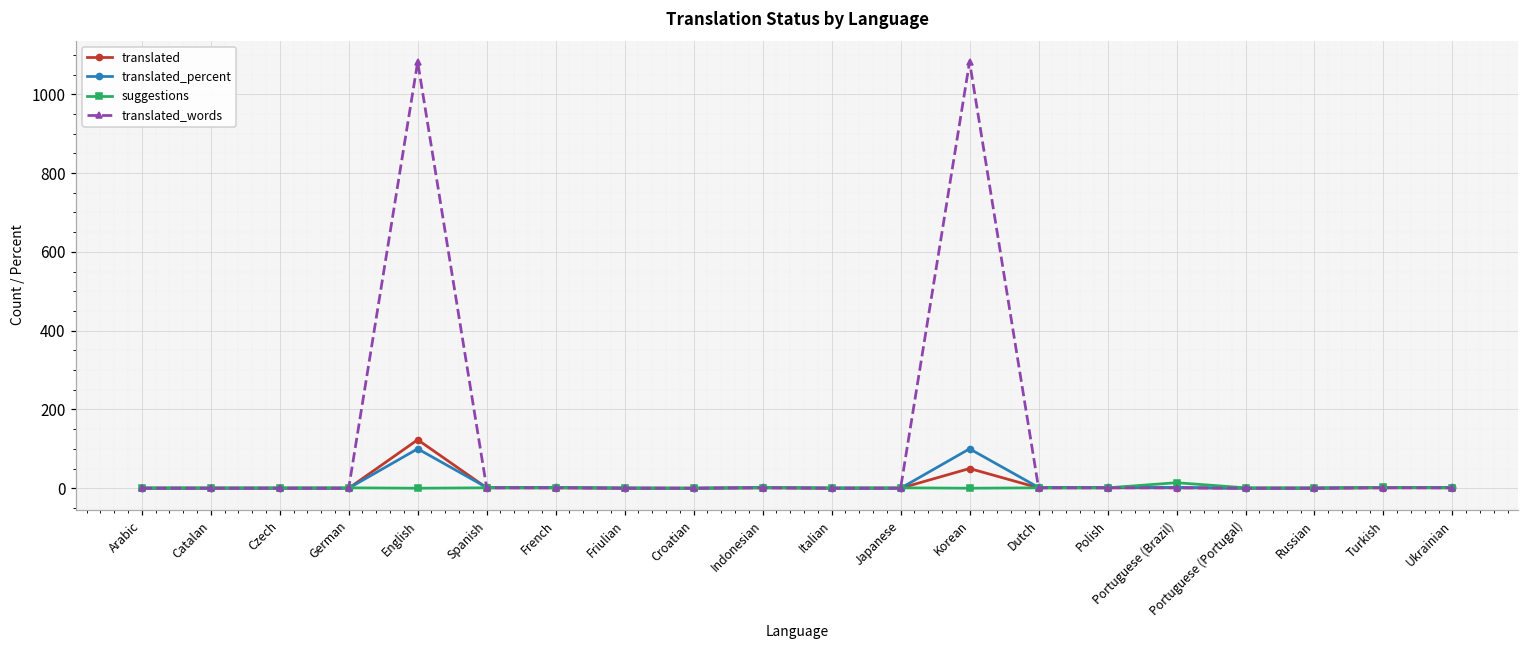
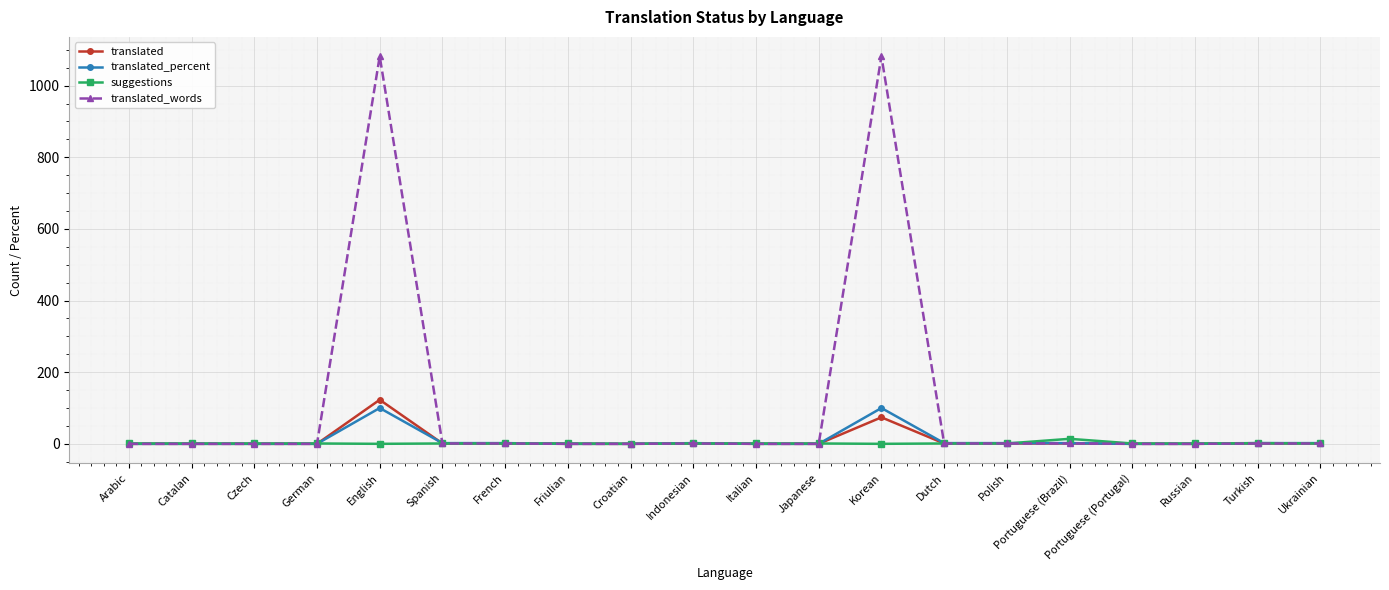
translated, Korean: 50 -> 70
